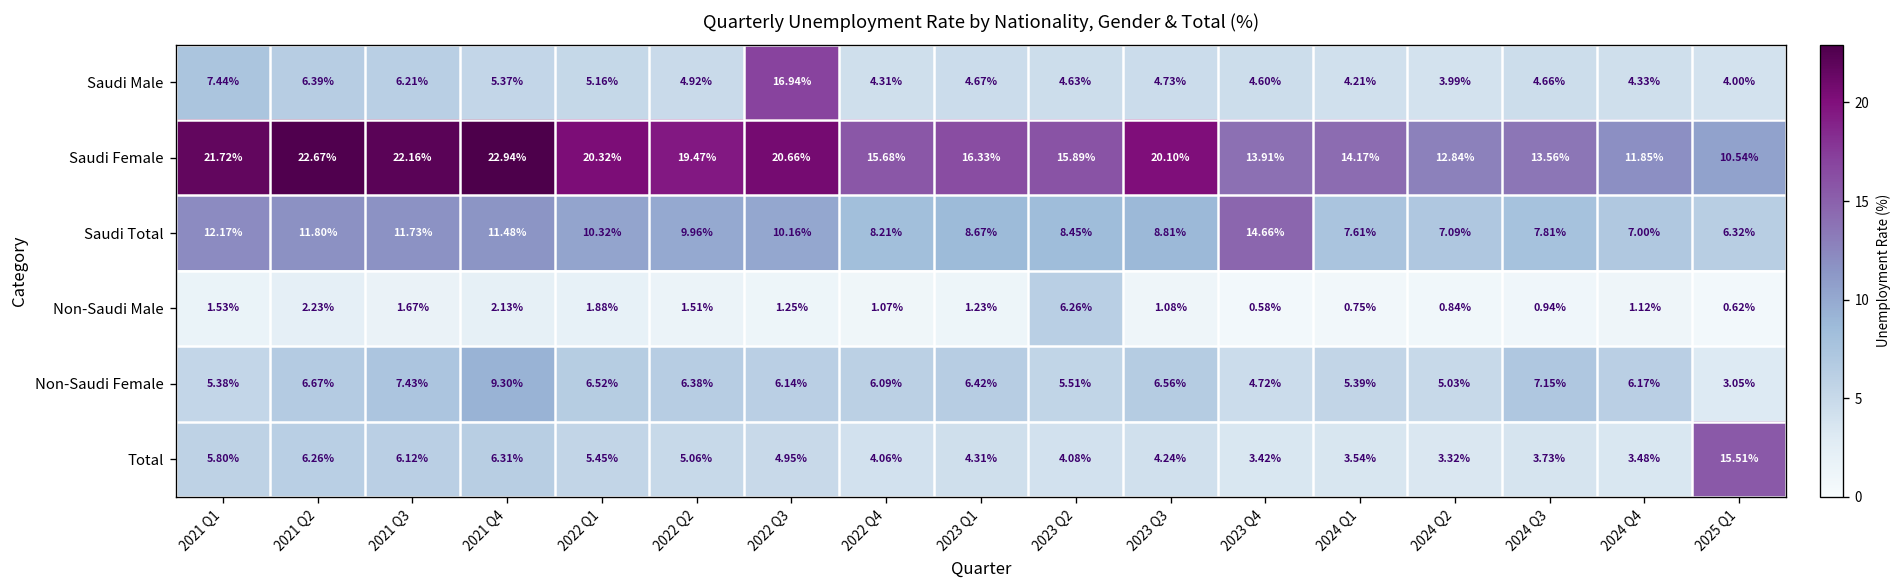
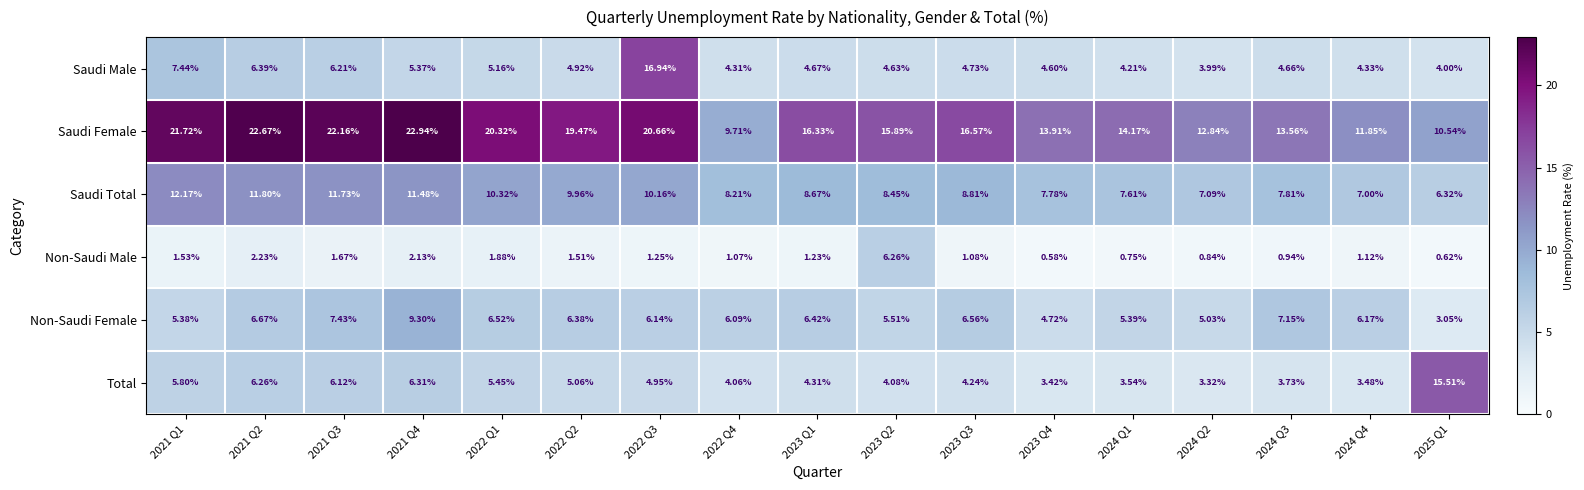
Saudi Female, 2022 Q4: 15.68% -> 9.71%
Saudi Female, 2023 Q3: 20.10% -> 16.57%
Saudi Total, 2023 Q4: 14.66% -> 7.78%
